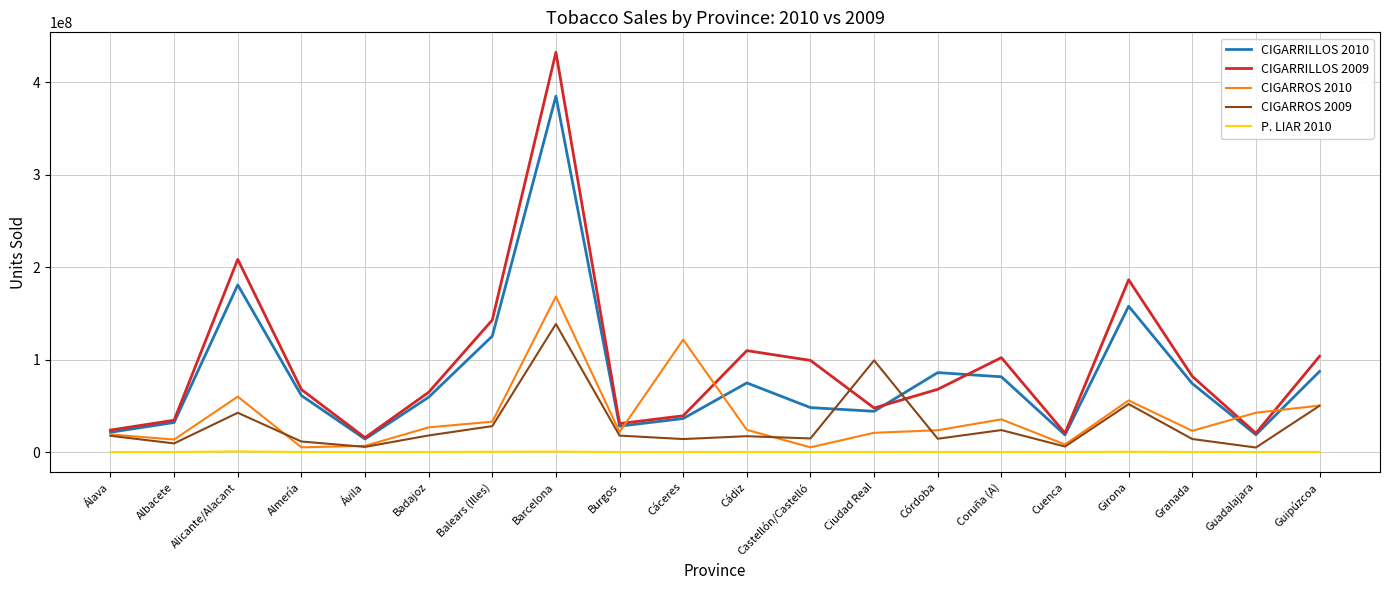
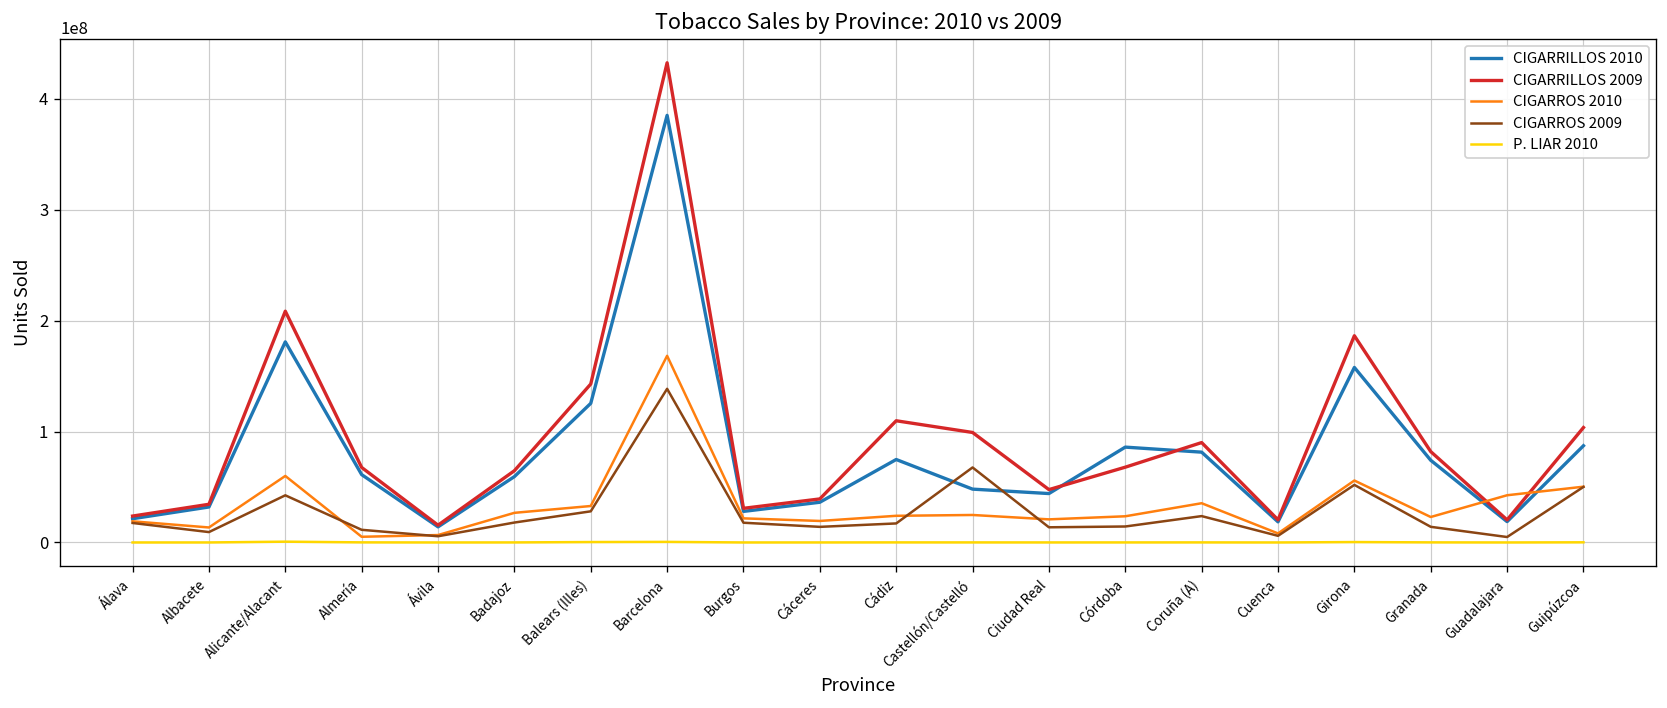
CIGARROS 2010, Cáceres: 120000000 -> 20000000
CIGARROS 2010, Castellón/Castelló: 10000000 -> 20000000
CIGARROS 2009, Castellón/Castelló: 10000000 -> 70000000
CIGARROS 2009, Ciudad Real: 100000000 -> 10000000
CIGARRILLOS 2009, Coruña (A): 100000000 -> 90000000
